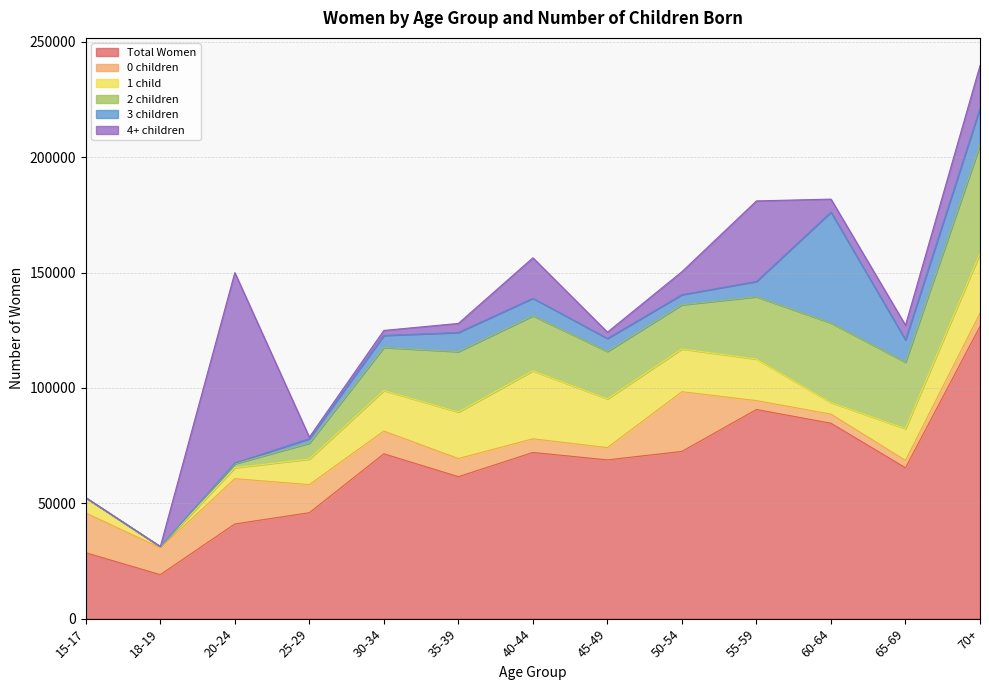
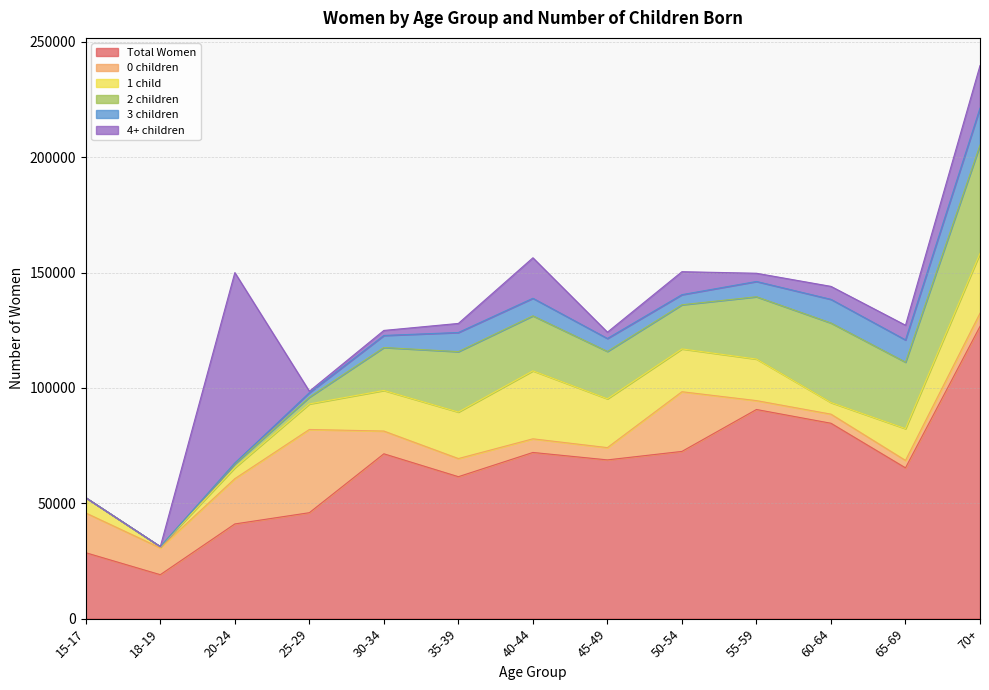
0 children, 25-29: 12000 -> 36000
2 children, 25-29: 7000 -> 3000
4+ children, 55-59: 35000 -> 4000
3 children, 60-64: 48000 -> 10000
